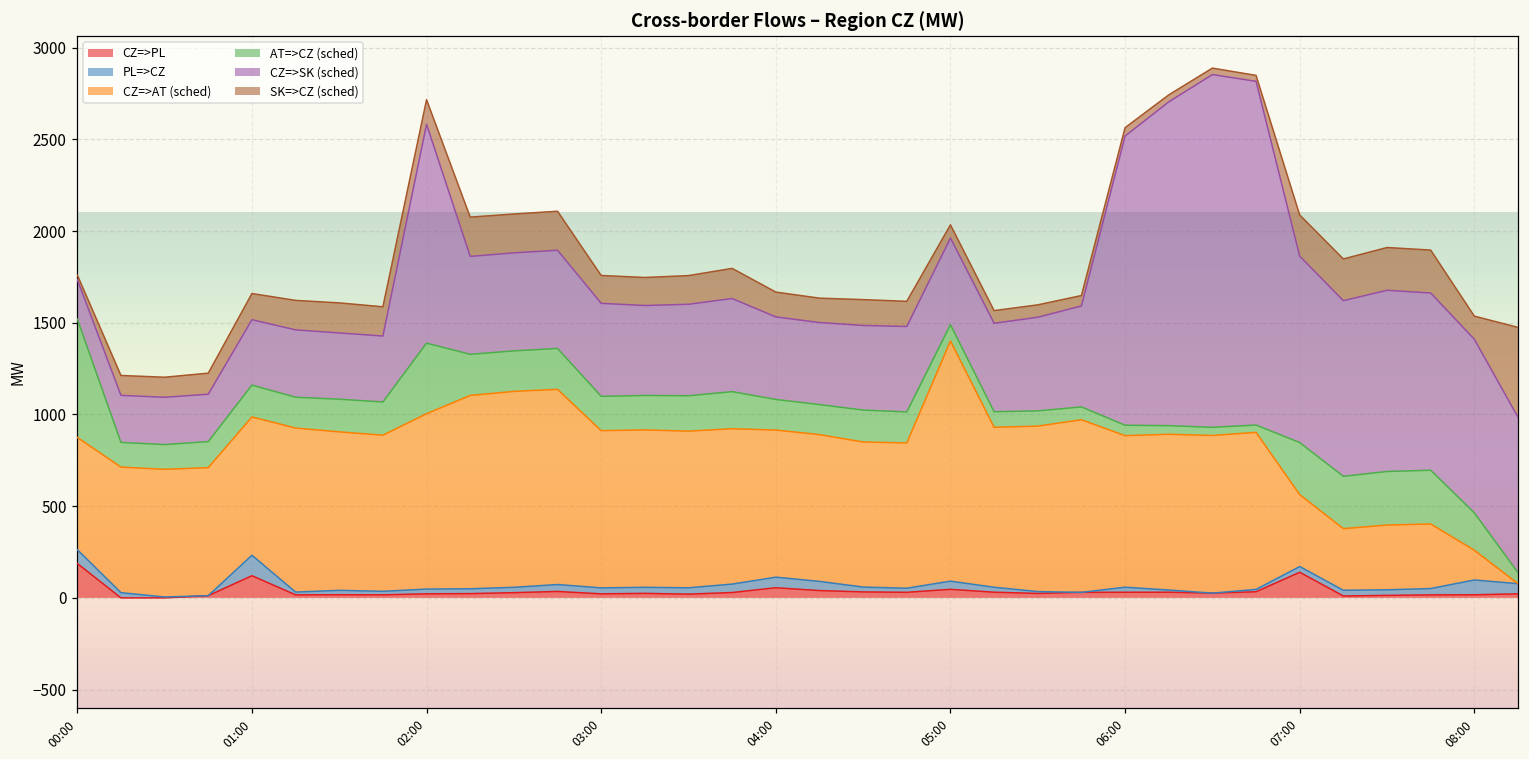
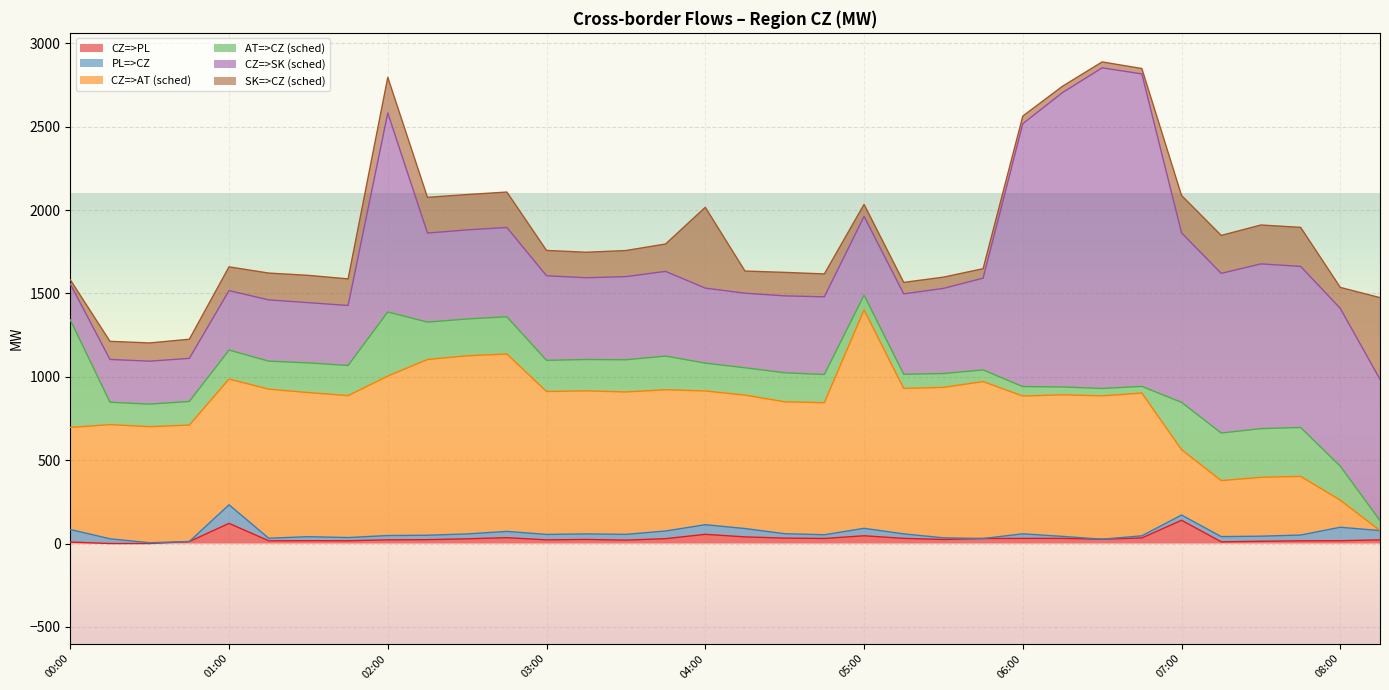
CZ=>PL, 00:00: 190 -> 10
SK=>CZ (sched), 02:00: 130 -> 210
SK=>CZ (sched), 04:00: 140 -> 480
